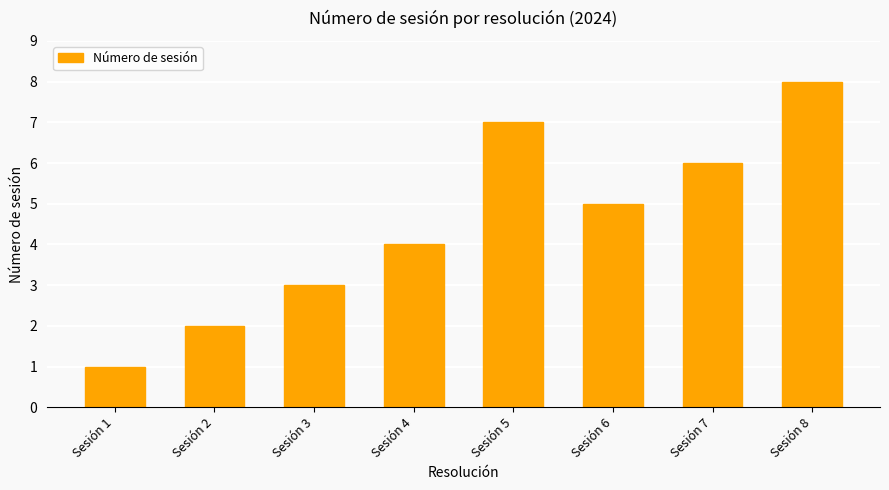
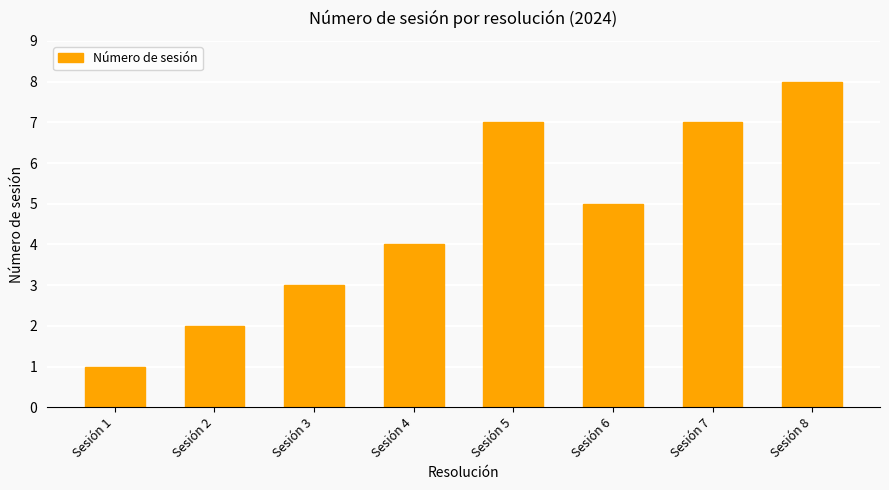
Sesión 7: 6 -> 7
